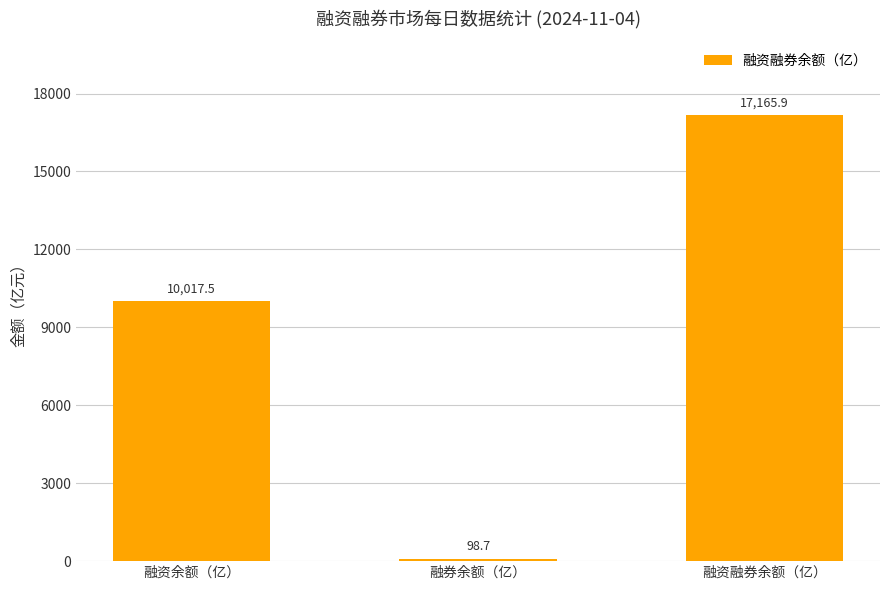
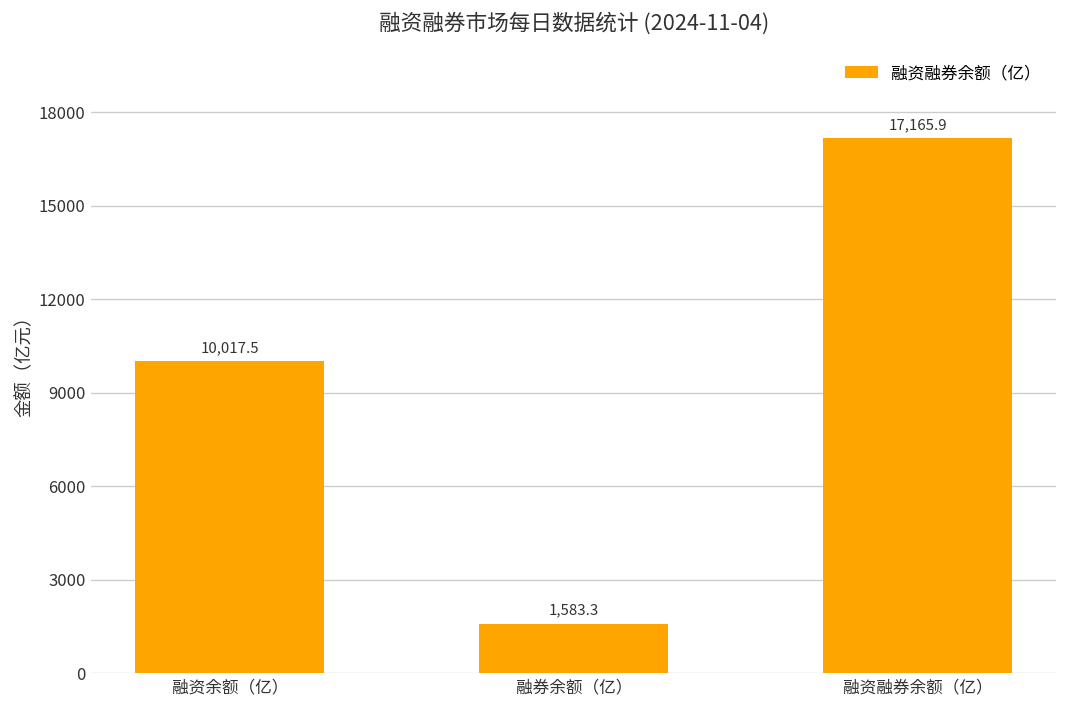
融券余额（亿）: 98.7 -> 1,583.3
